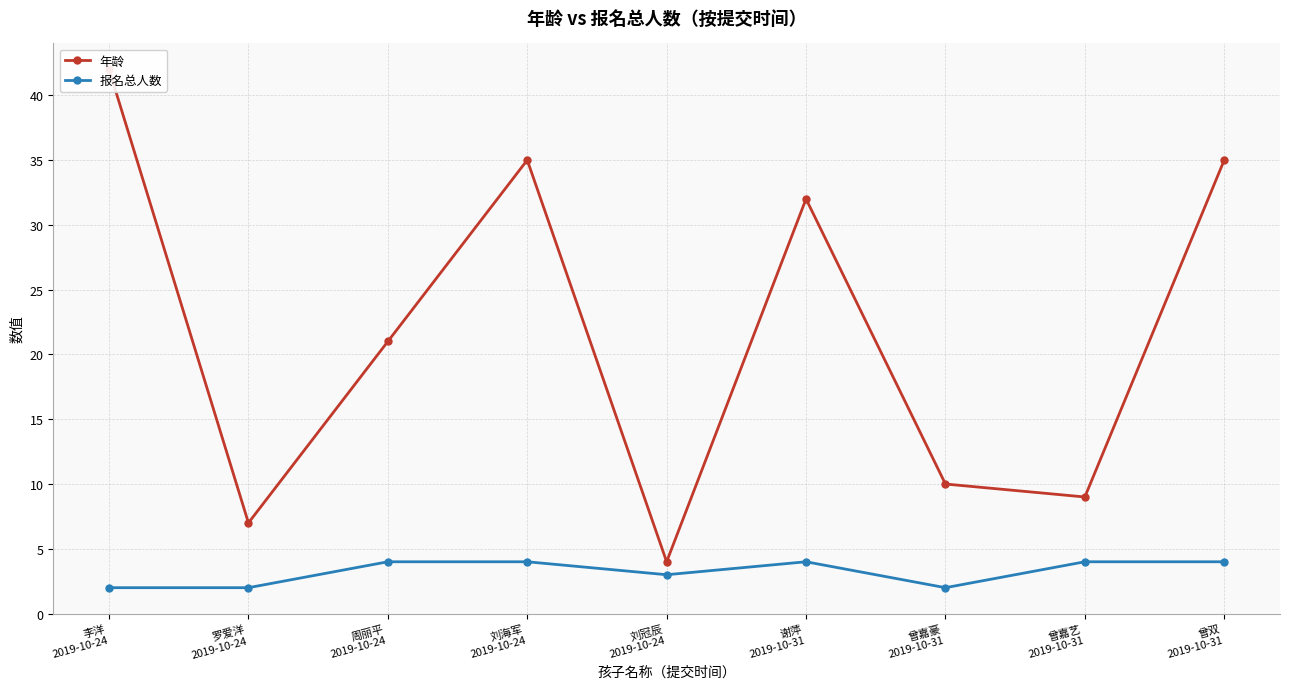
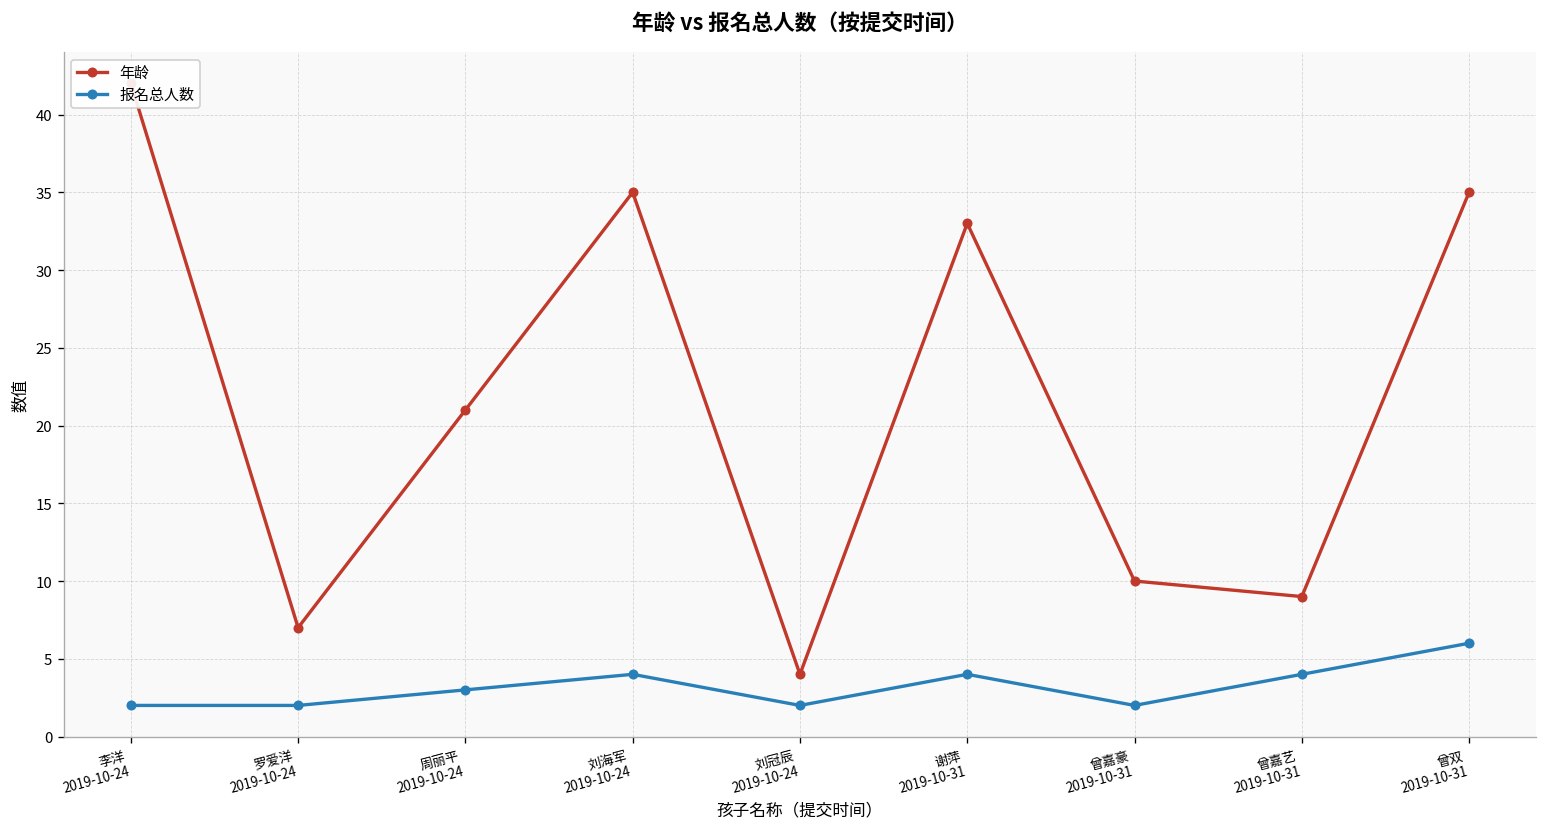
报名总人数, 周丽平 2019-10-24: 4 -> 3
报名总人数, 刘冠辰 2019-10-24: 3 -> 2
年龄, 谢萍 2019-10-31: 32 -> 33
报名总人数, 曾双 2019-10-31: 4 -> 6
